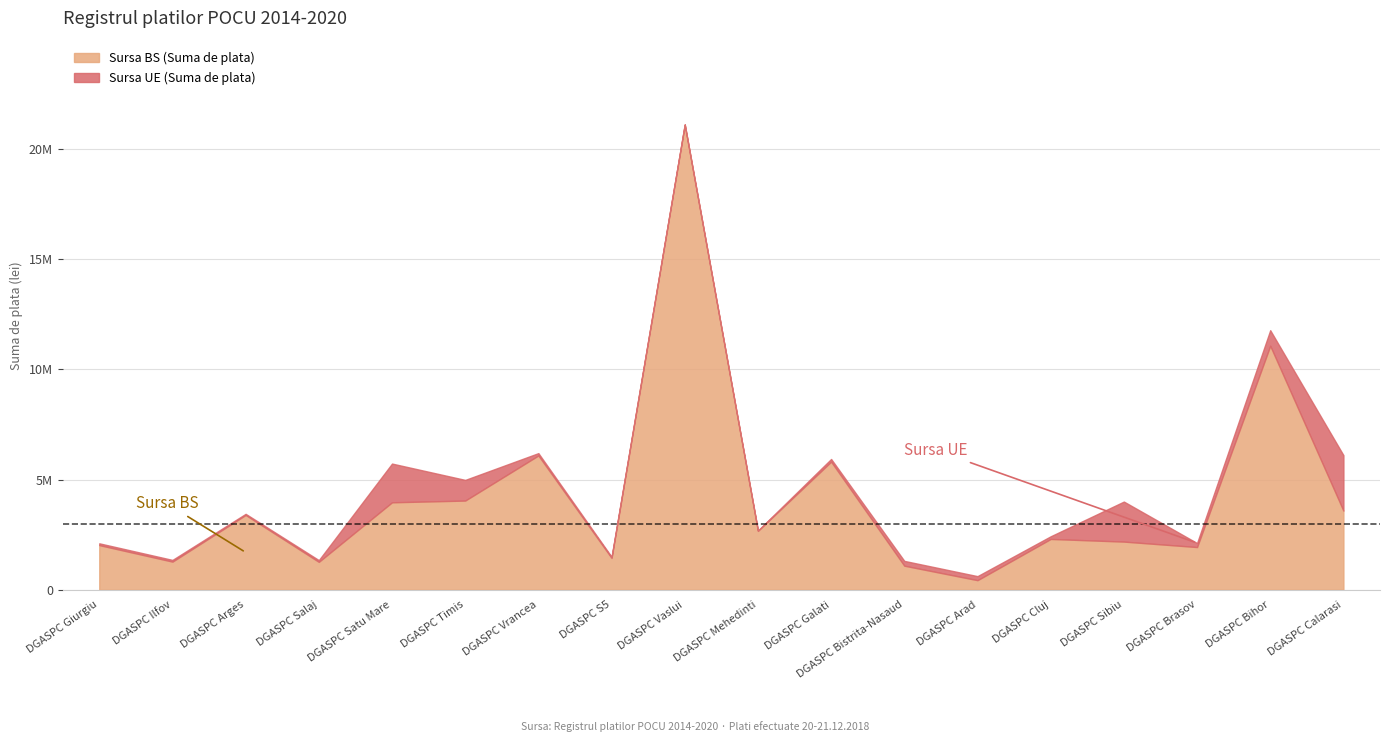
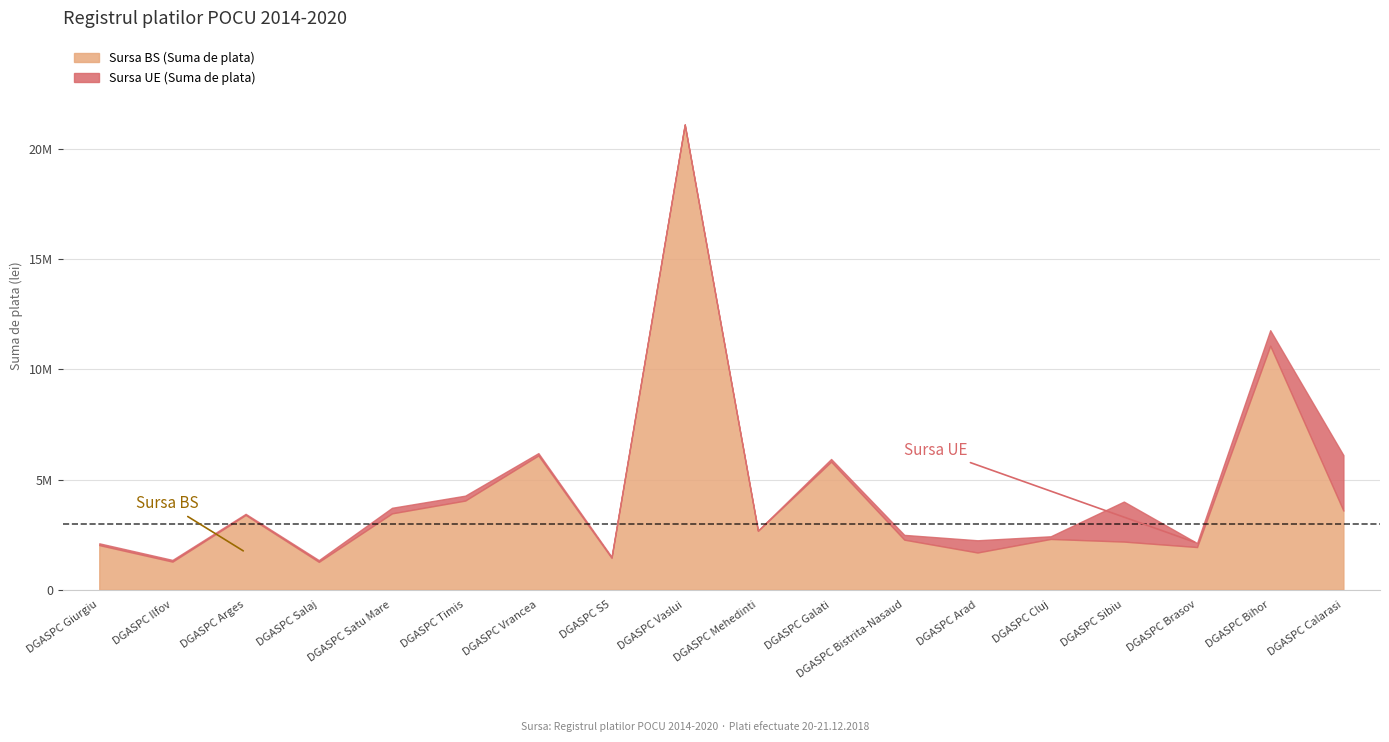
Sursa BS (Suma de plata), DGASPC Satu Mare: 4000000 -> 3500000
Sursa UE (Suma de plata), DGASPC Satu Mare: 1800000 -> 300000
Sursa UE (Suma de plata), DGASPC Timis: 900000 -> 200000
Sursa BS (Suma de plata), DGASPC Bistrita-Nasaud: 1100000 -> 2300000
Sursa BS (Suma de plata), DGASPC Arad: 400000 -> 1700000
Sursa UE (Suma de plata), DGASPC Arad: 200000 -> 600000
